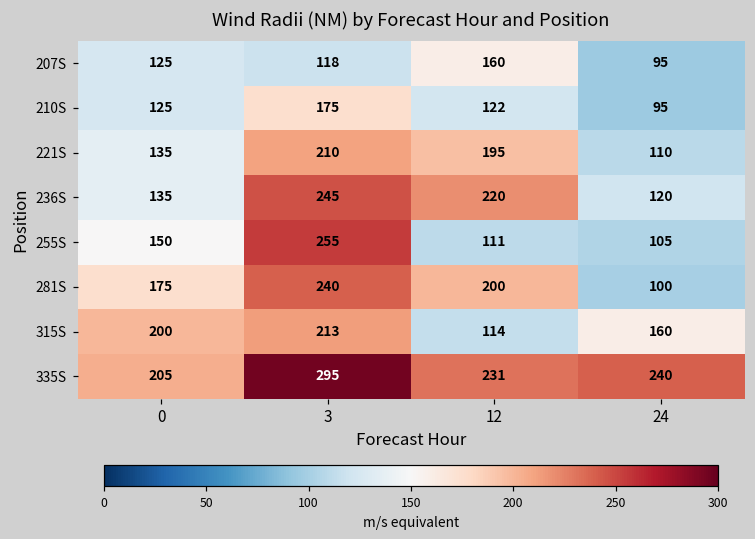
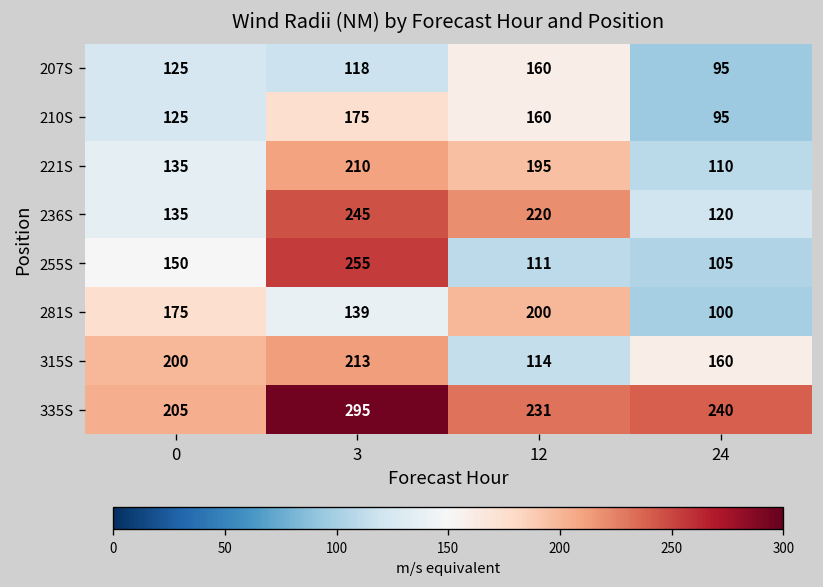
210S, 12: 122 -> 160
281S, 3: 240 -> 139
